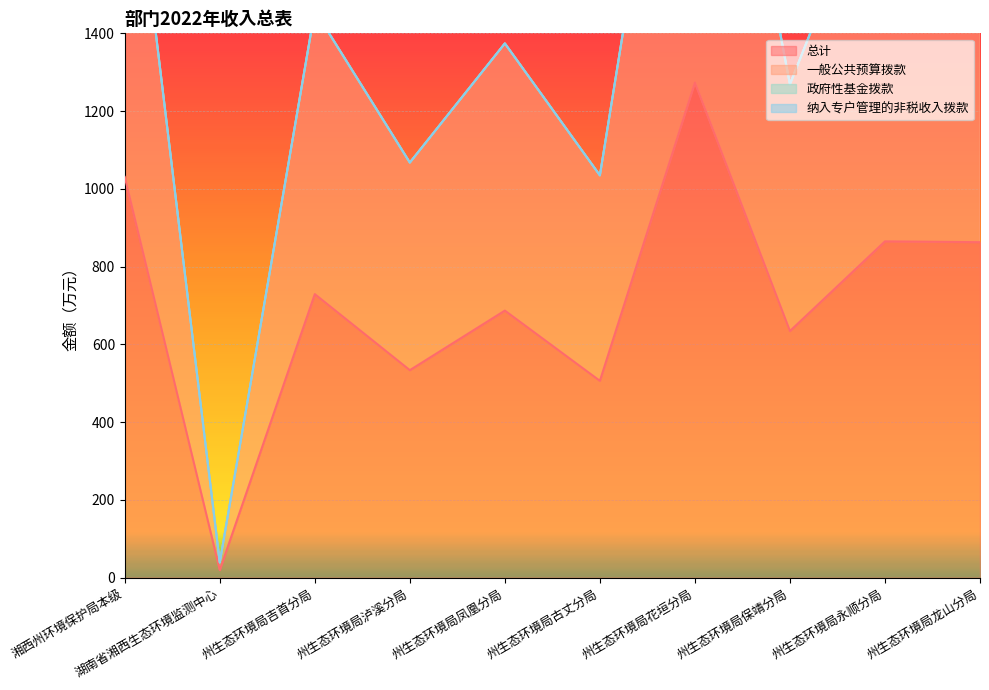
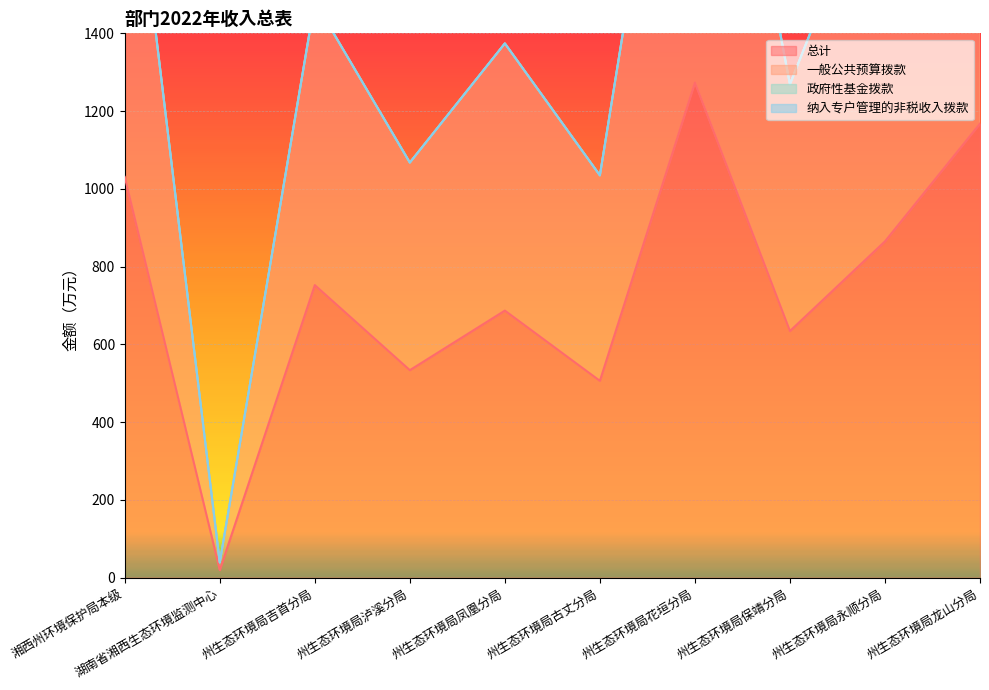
总计, 州生态环境局吉首分局: 730 -> 750
总计, 州生态环境局龙山分局: 860 -> 1170
